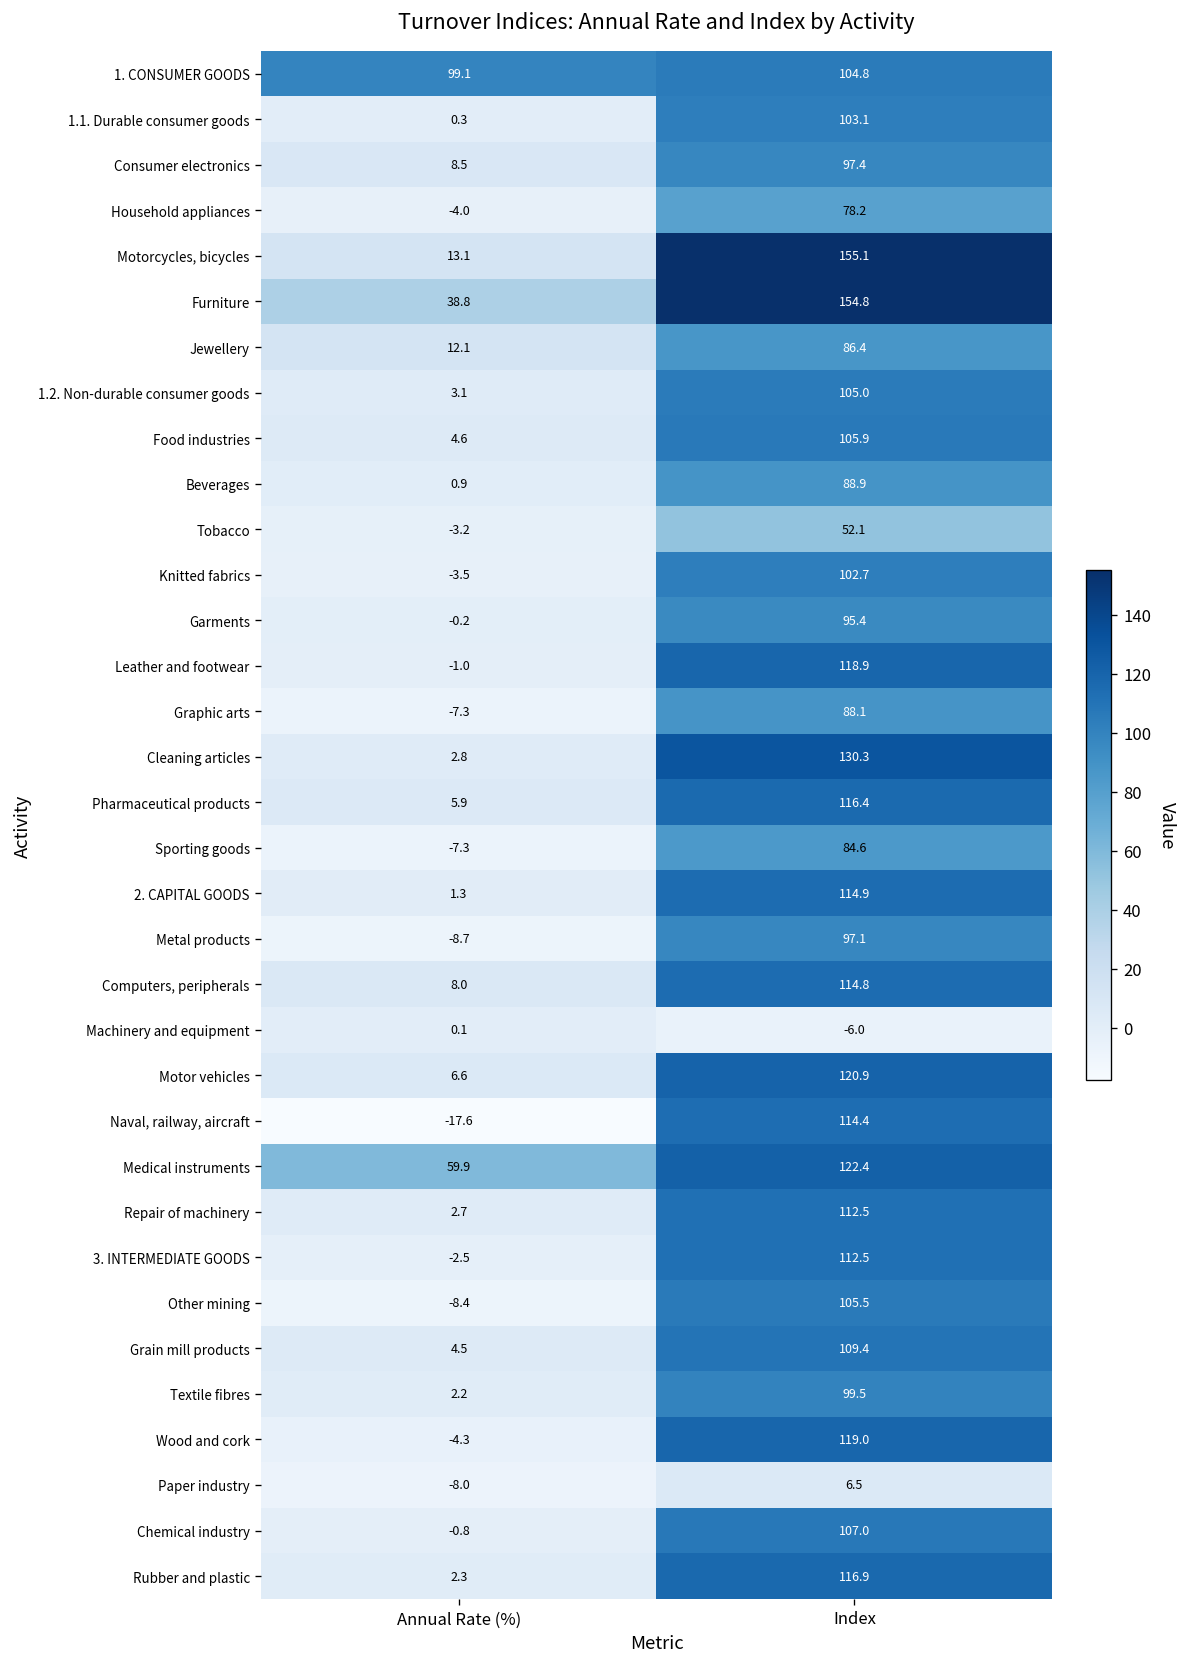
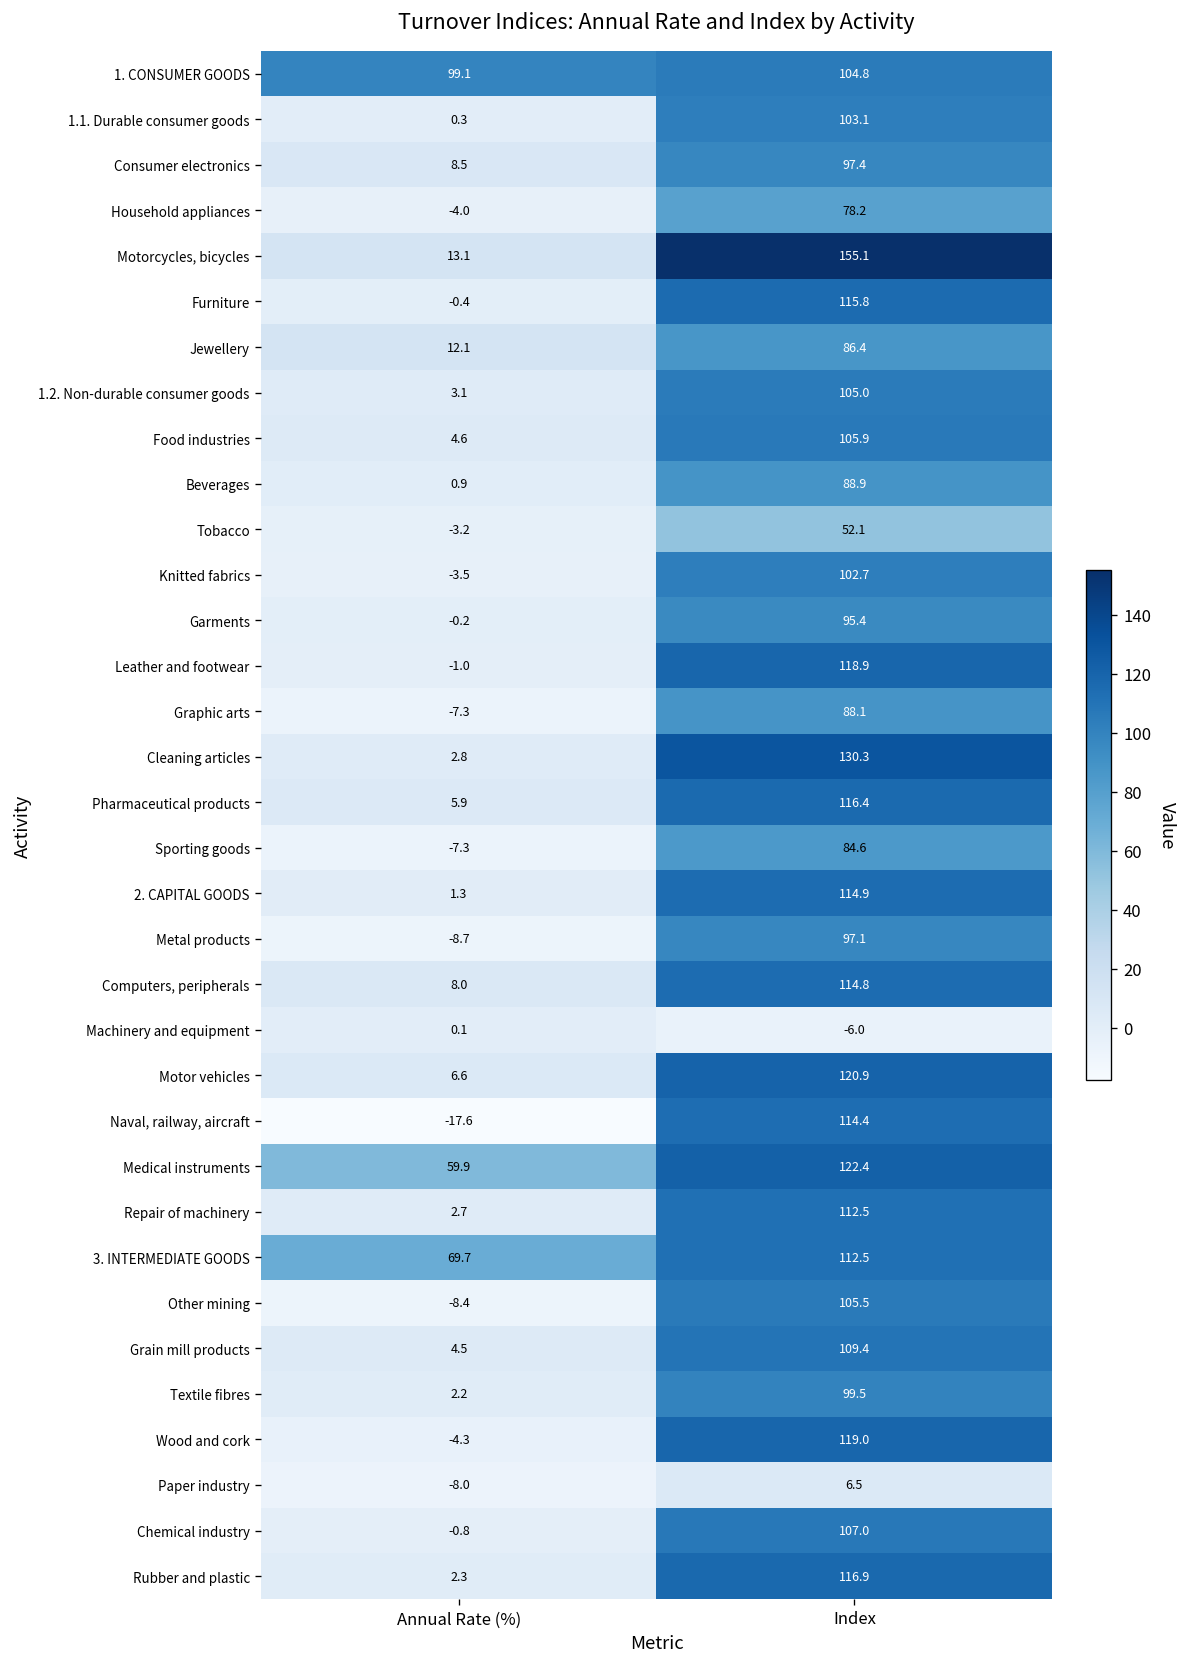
Furniture, Annual Rate (%): 38.8 -> -0.4
Furniture, Index: 154.8 -> 115.8
3. INTERMEDIATE GOODS, Annual Rate (%): -2.5 -> 69.7
